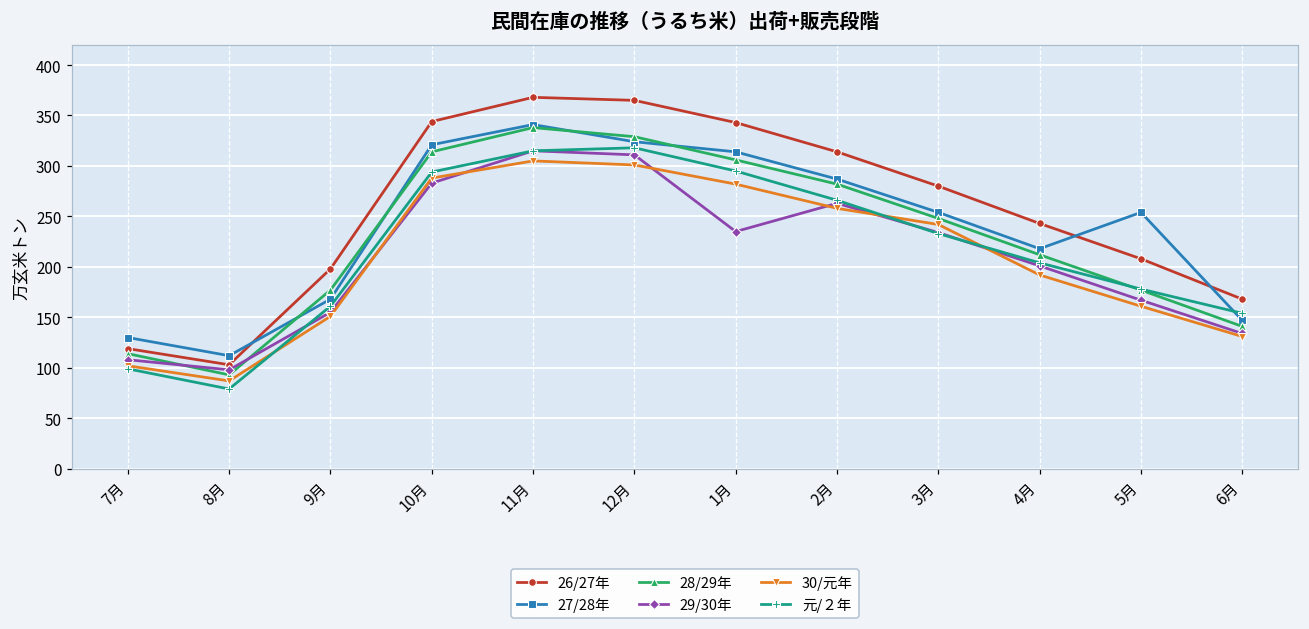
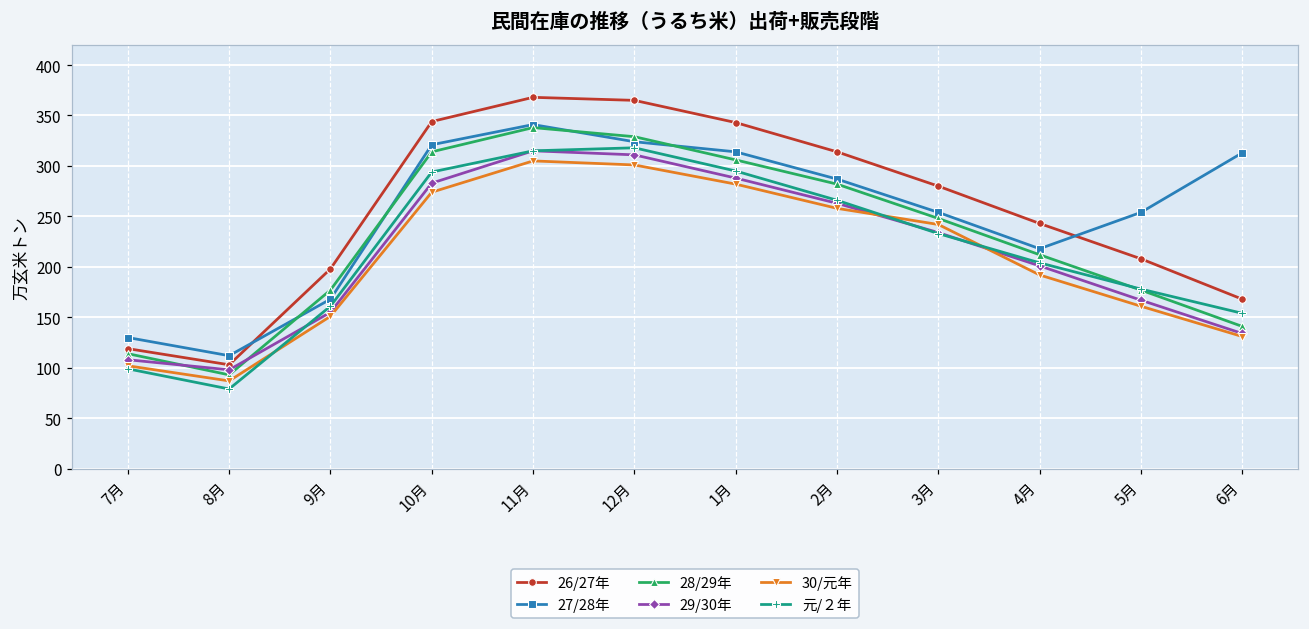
30/元年, 10月: 290 -> 270
29/30年, 1月: 240 -> 290
27/28年, 6月: 150 -> 310
